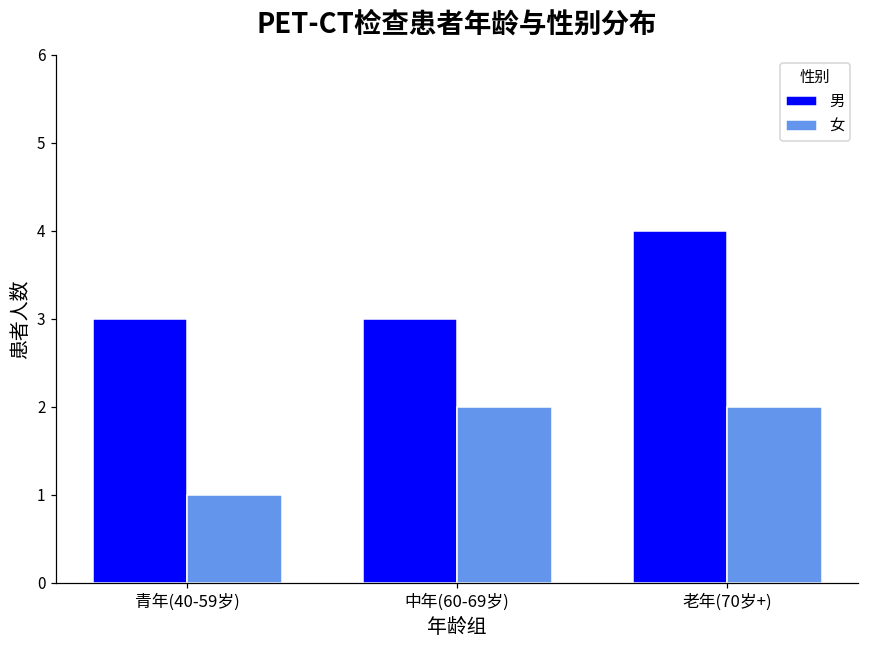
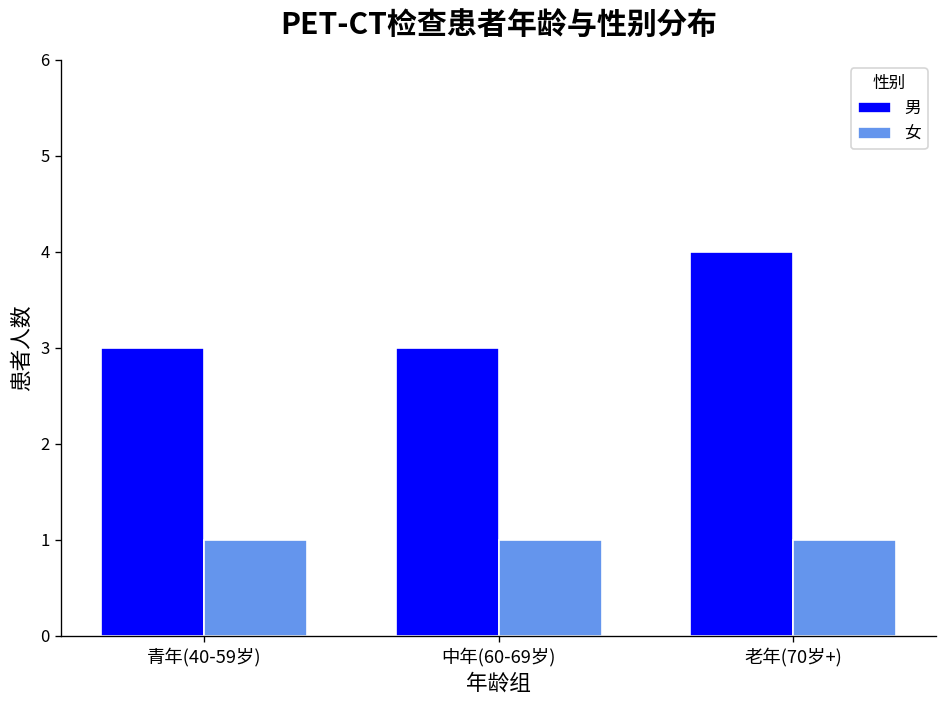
女, 中年(60-69岁): 2 -> 1
女, 老年(70岁+): 2 -> 1
